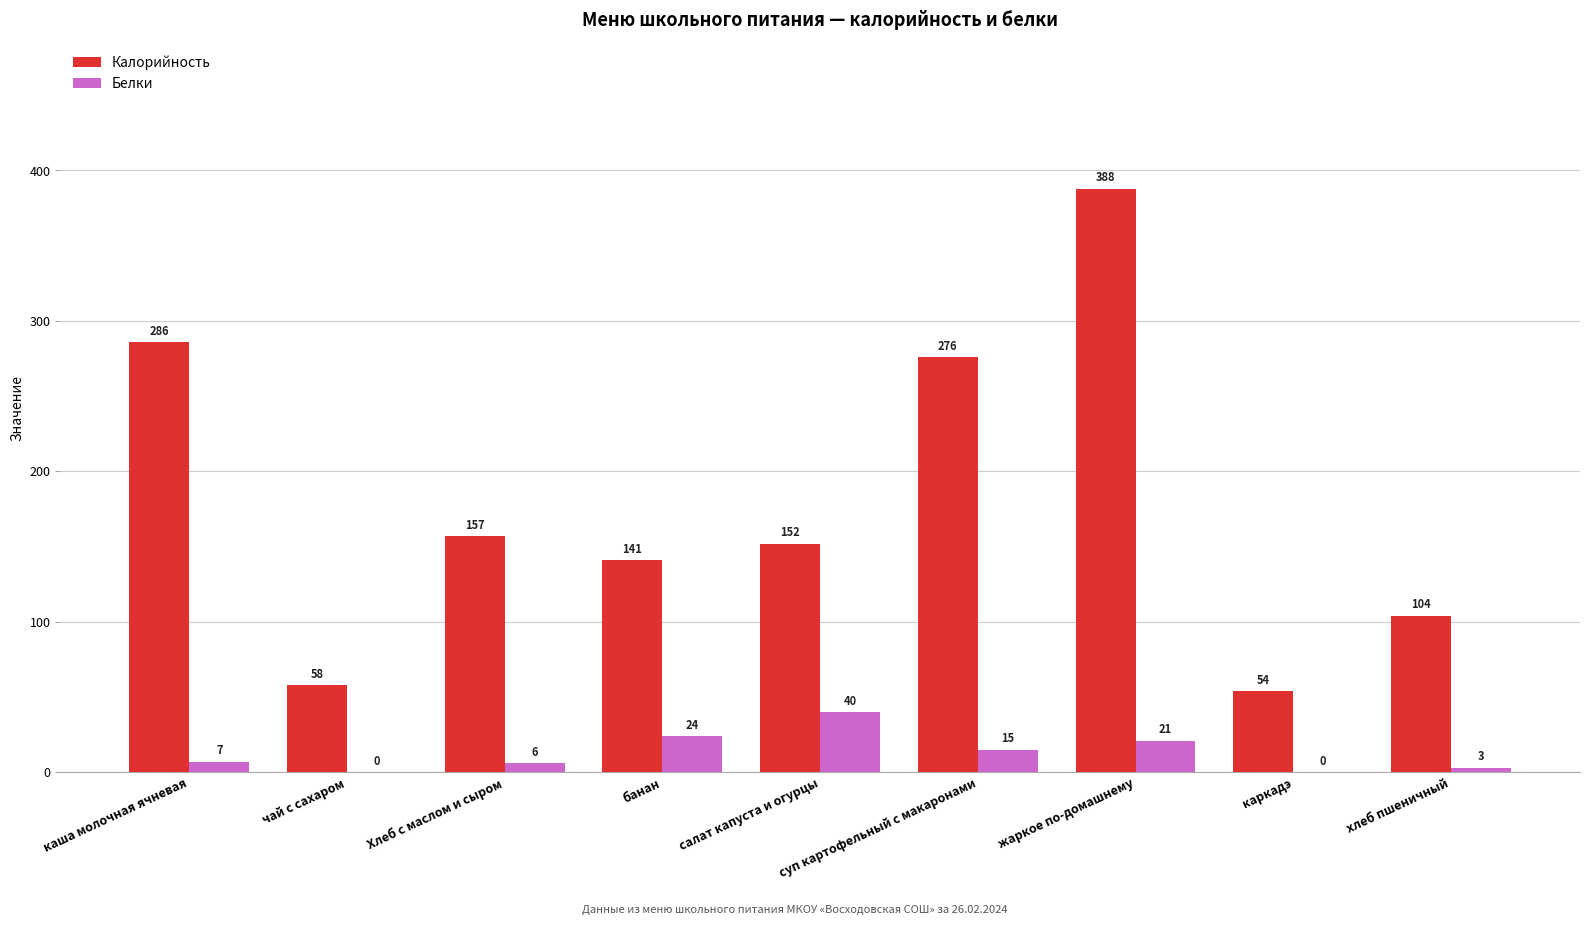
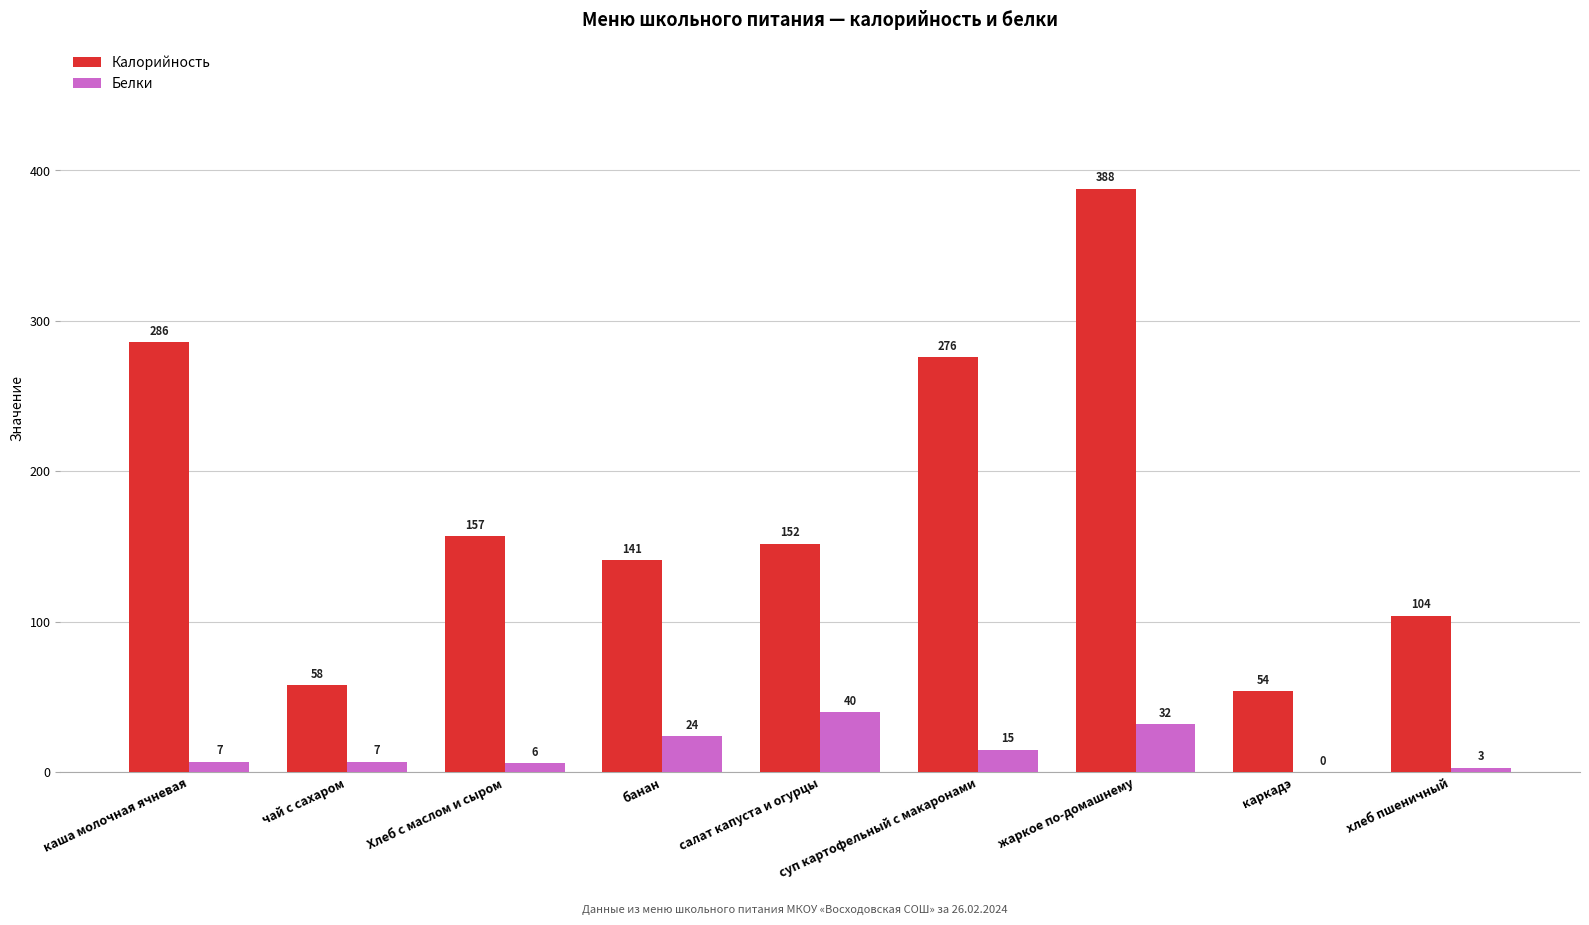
Белки, чай с сахаром: 0 -> 7
Белки, жаркое по-домашнему: 21 -> 32
